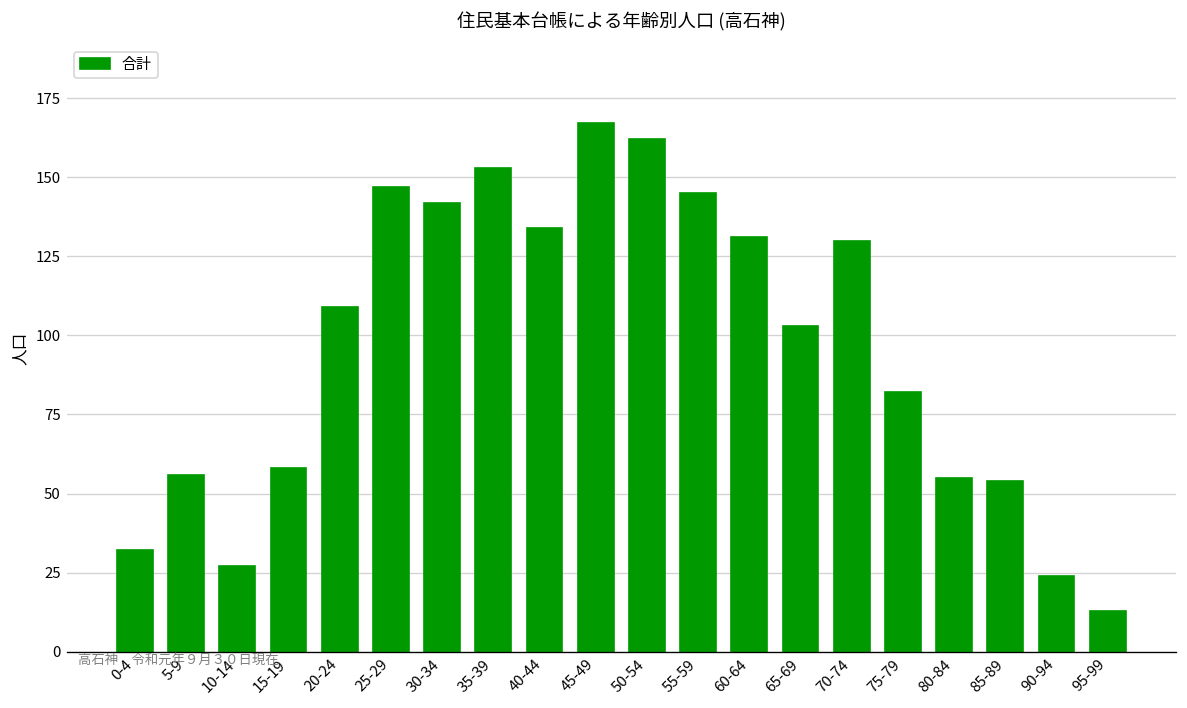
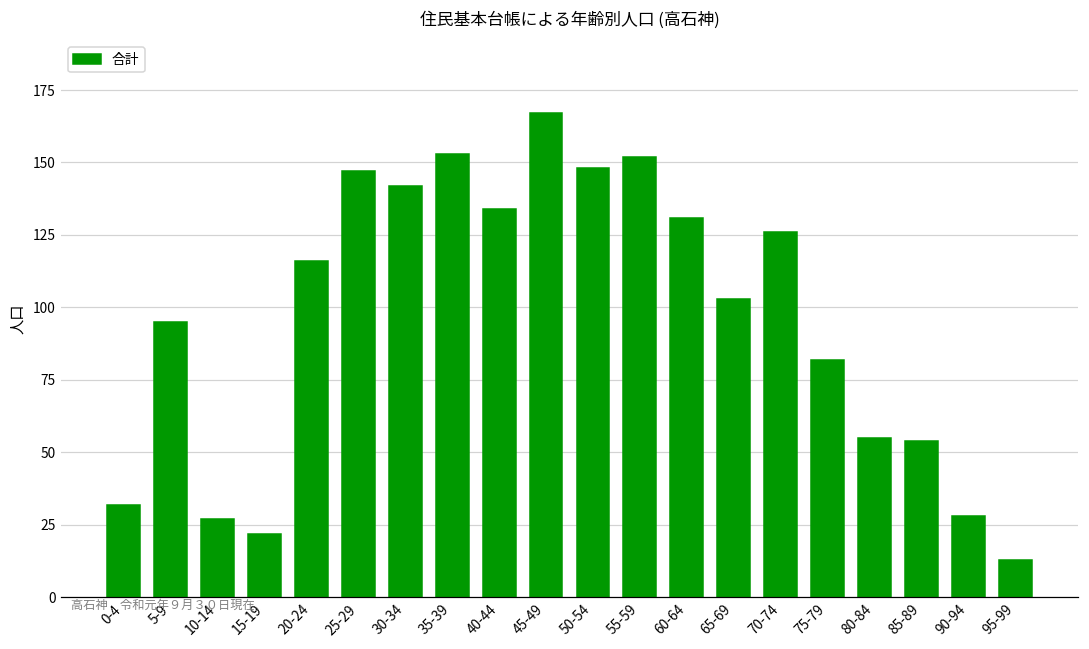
5-9: 56 -> 95
15-19: 58 -> 22
20-24: 109 -> 116
50-54: 162 -> 148
55-59: 145 -> 152
70-74: 130 -> 126
90-94: 24 -> 28
